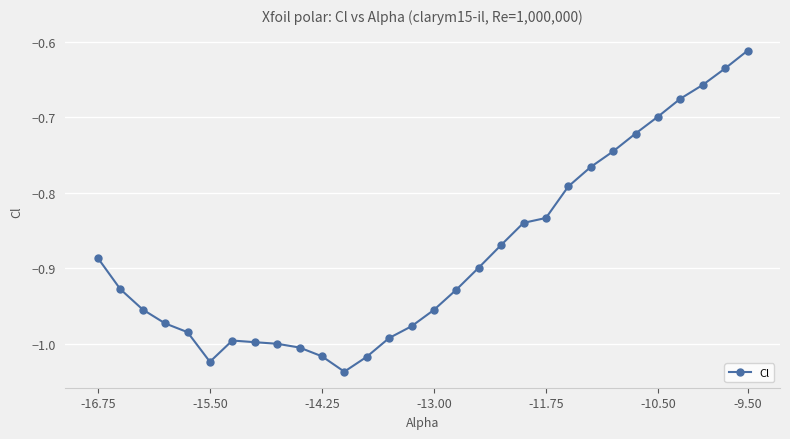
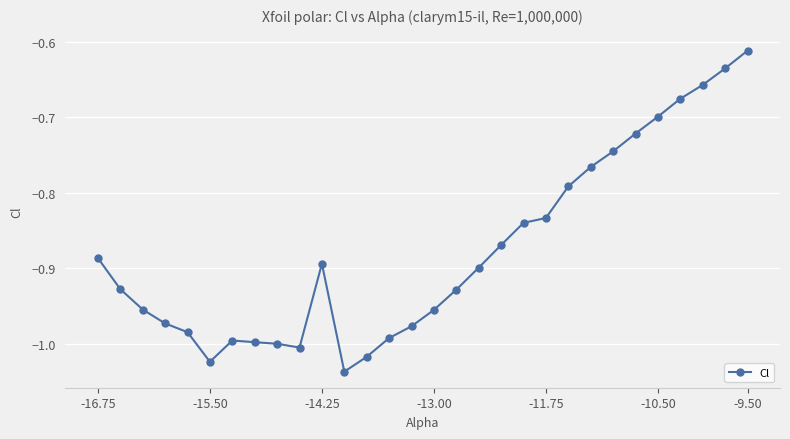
-14.25: -1.02 -> -0.89
